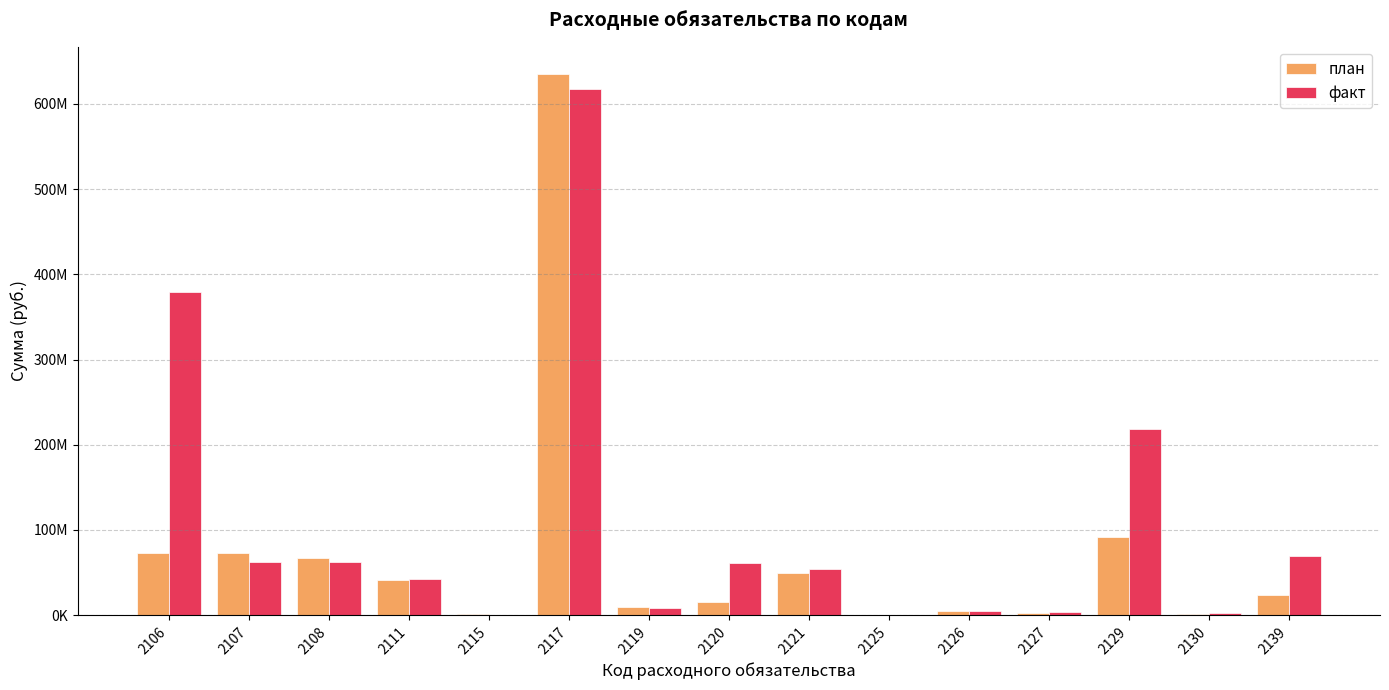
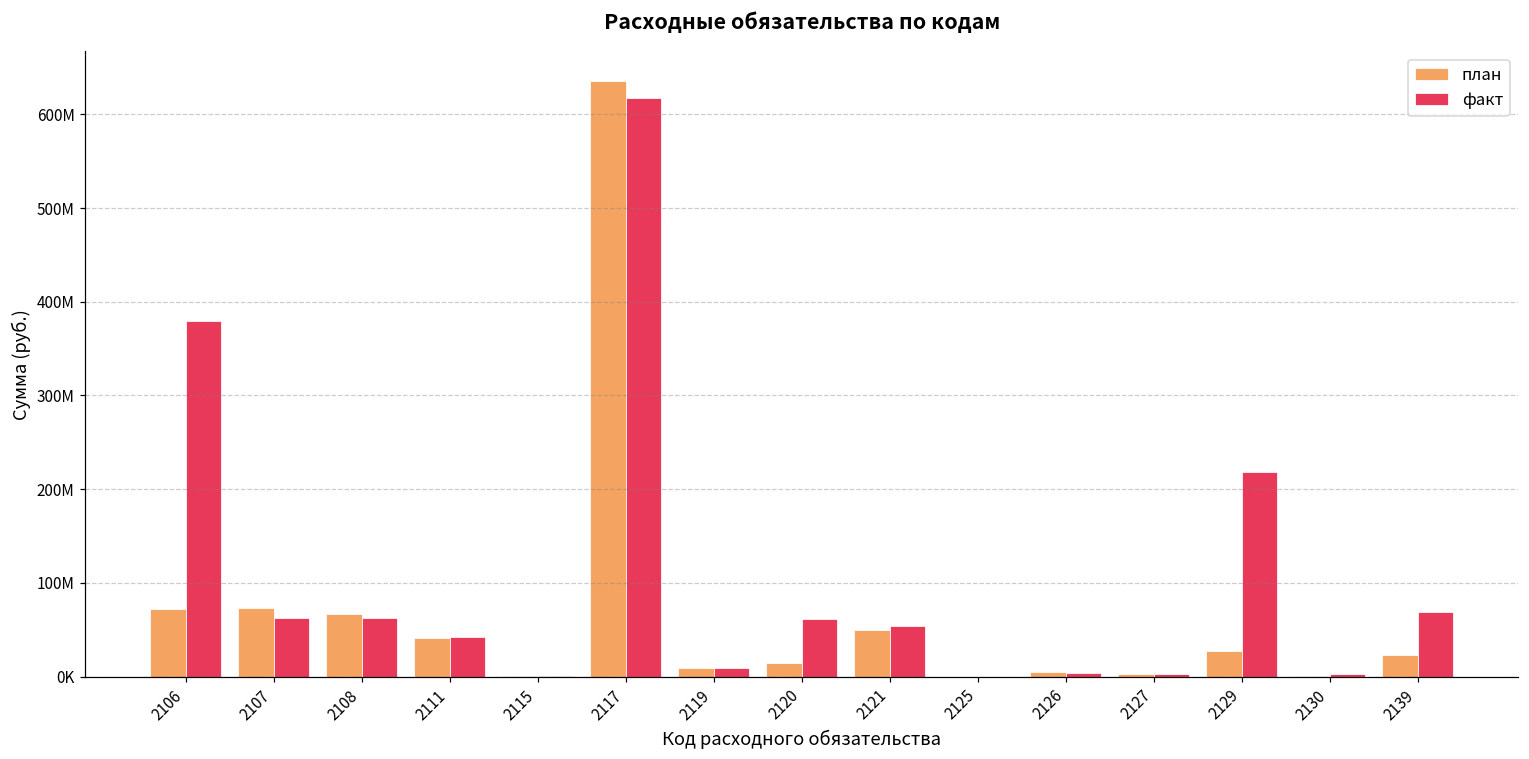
план, 2129: 90000000 -> 30000000
